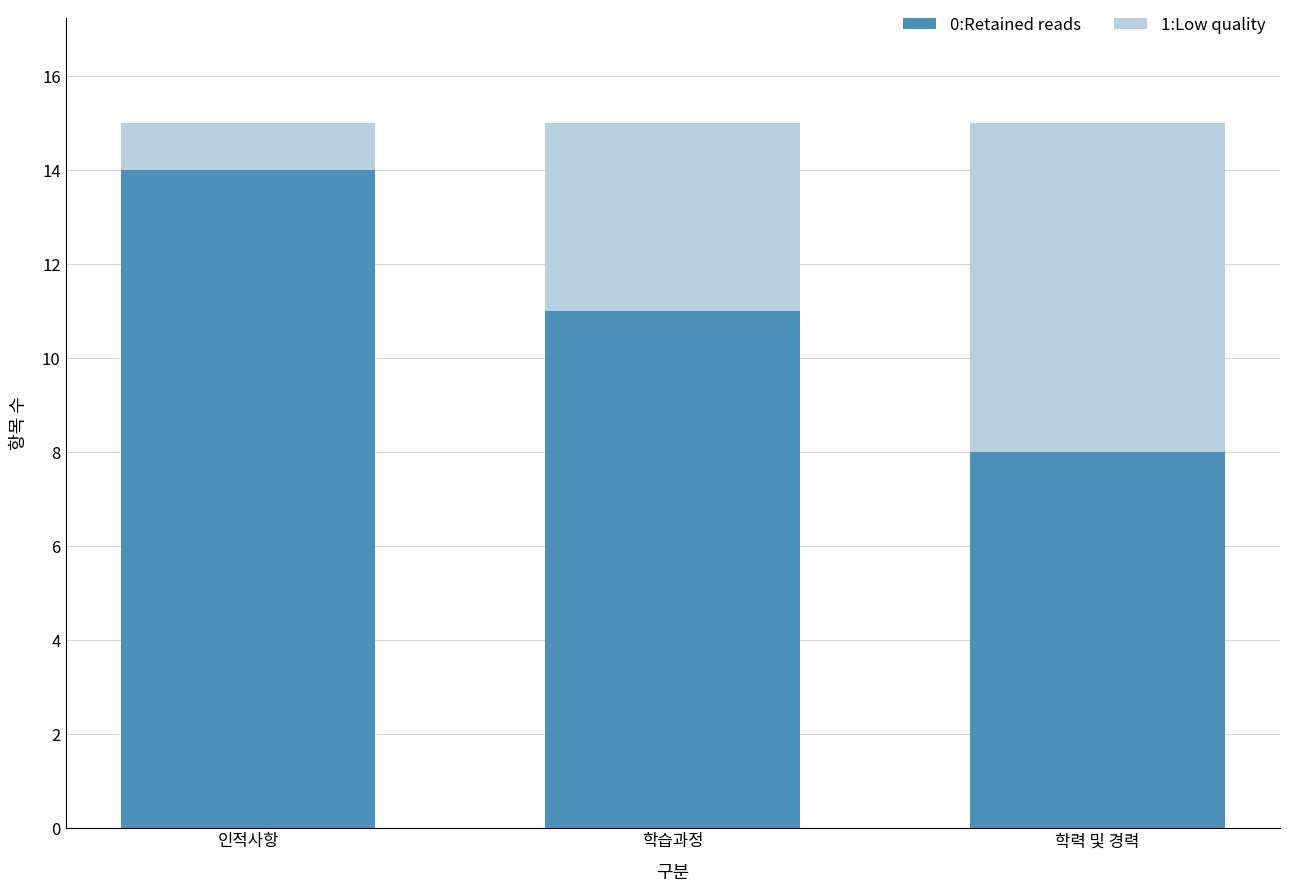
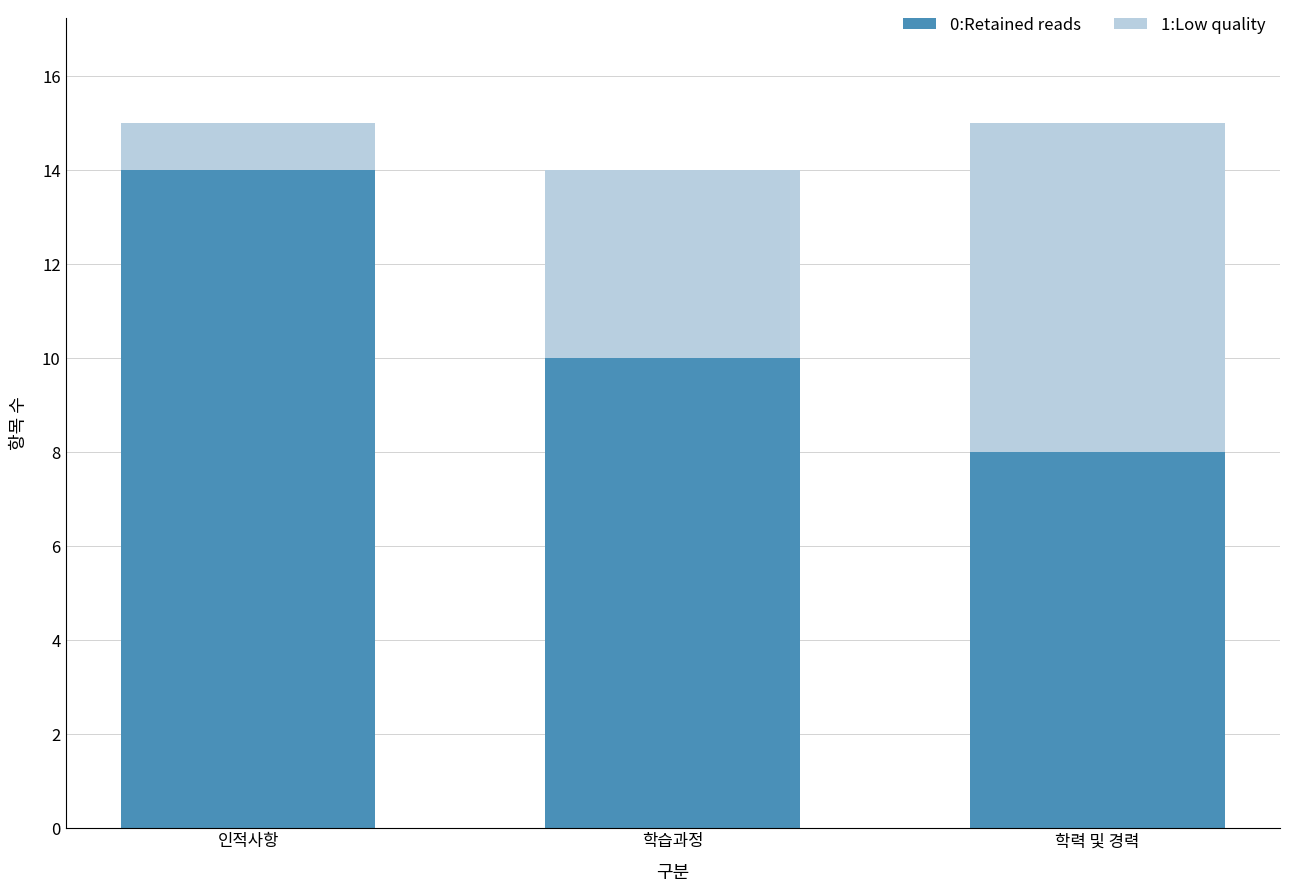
0:Retained reads, 학습과정: 11 -> 10
